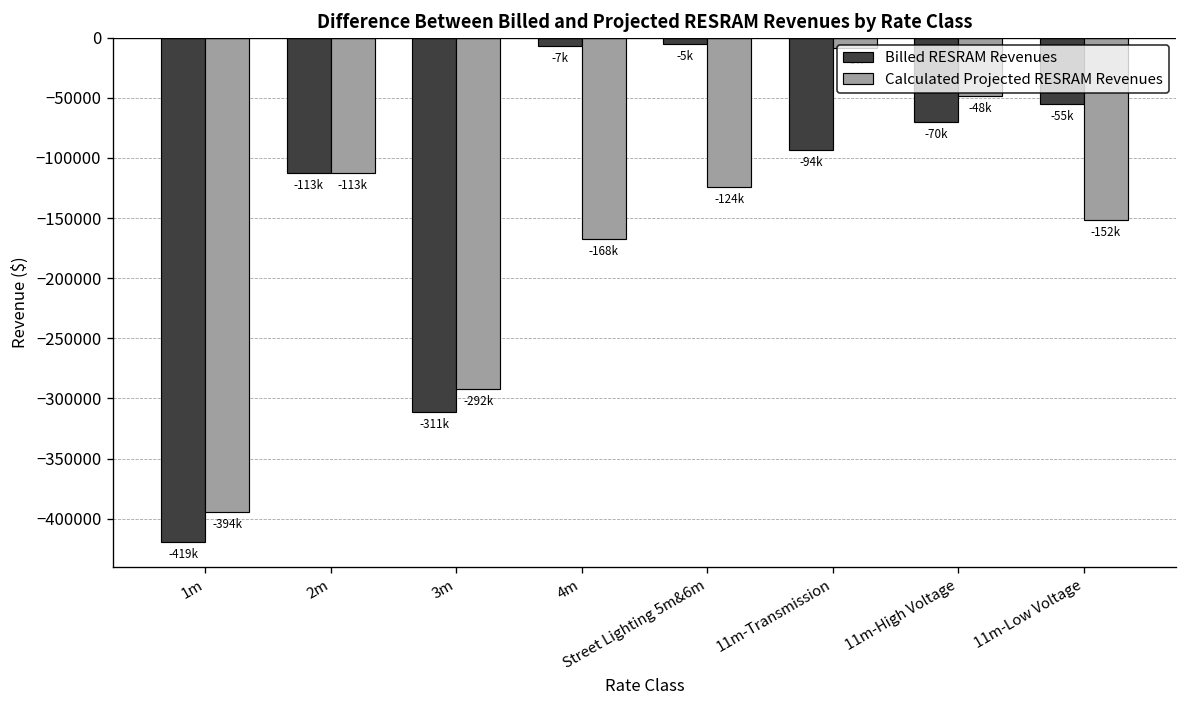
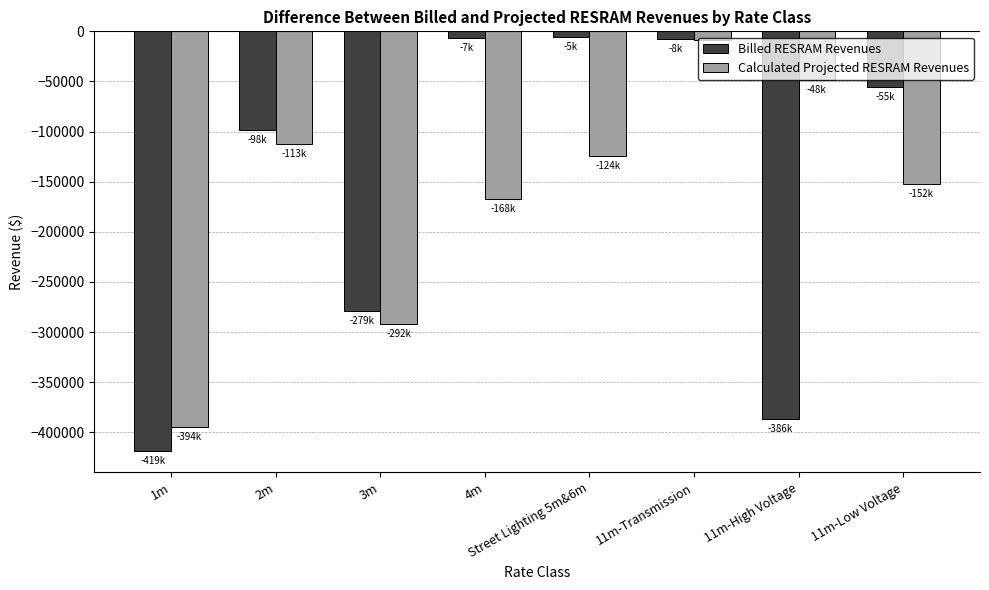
Billed RESRAM Revenues, 2m: -113k -> -98k
Billed RESRAM Revenues, 3m: -311k -> -279k
Billed RESRAM Revenues, 11m-Transmission: -94k -> -8k
Billed RESRAM Revenues, 11m-High Voltage: -70k -> -386k
